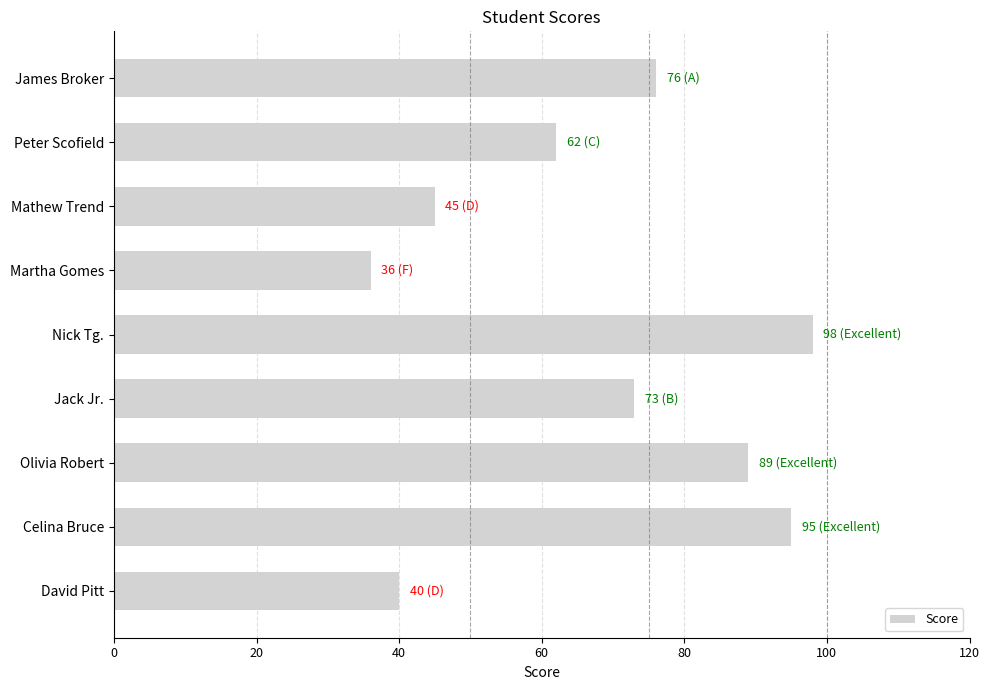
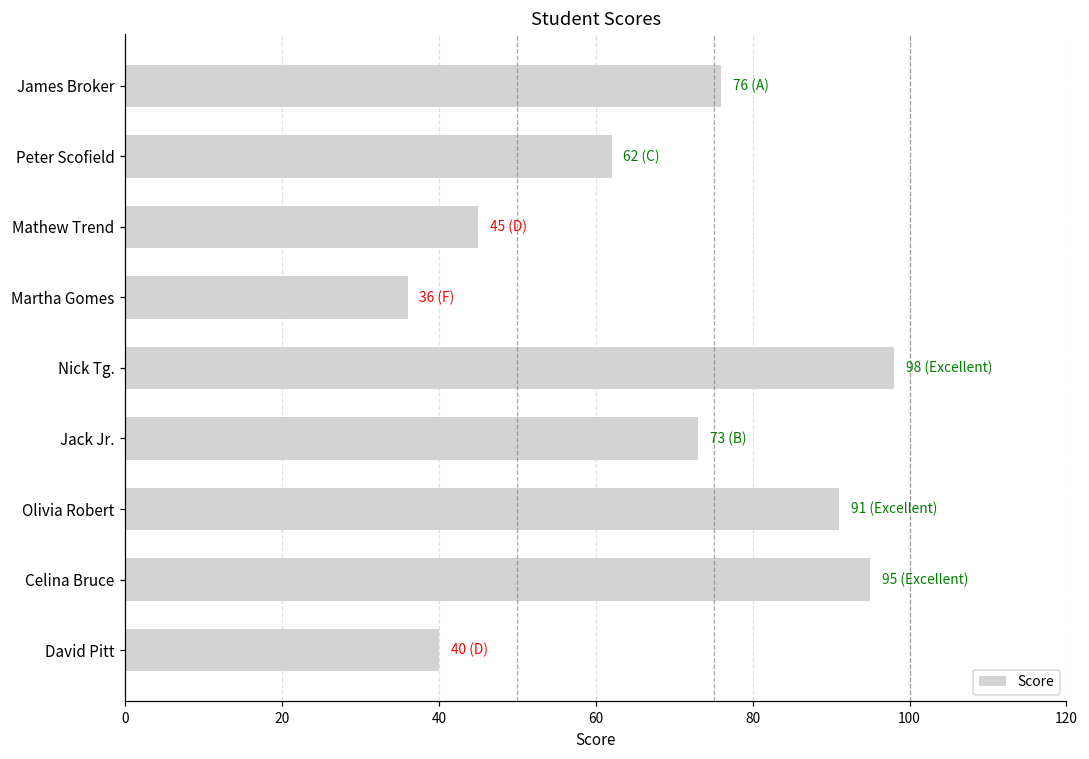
Olivia Robert: 89 -> 91
